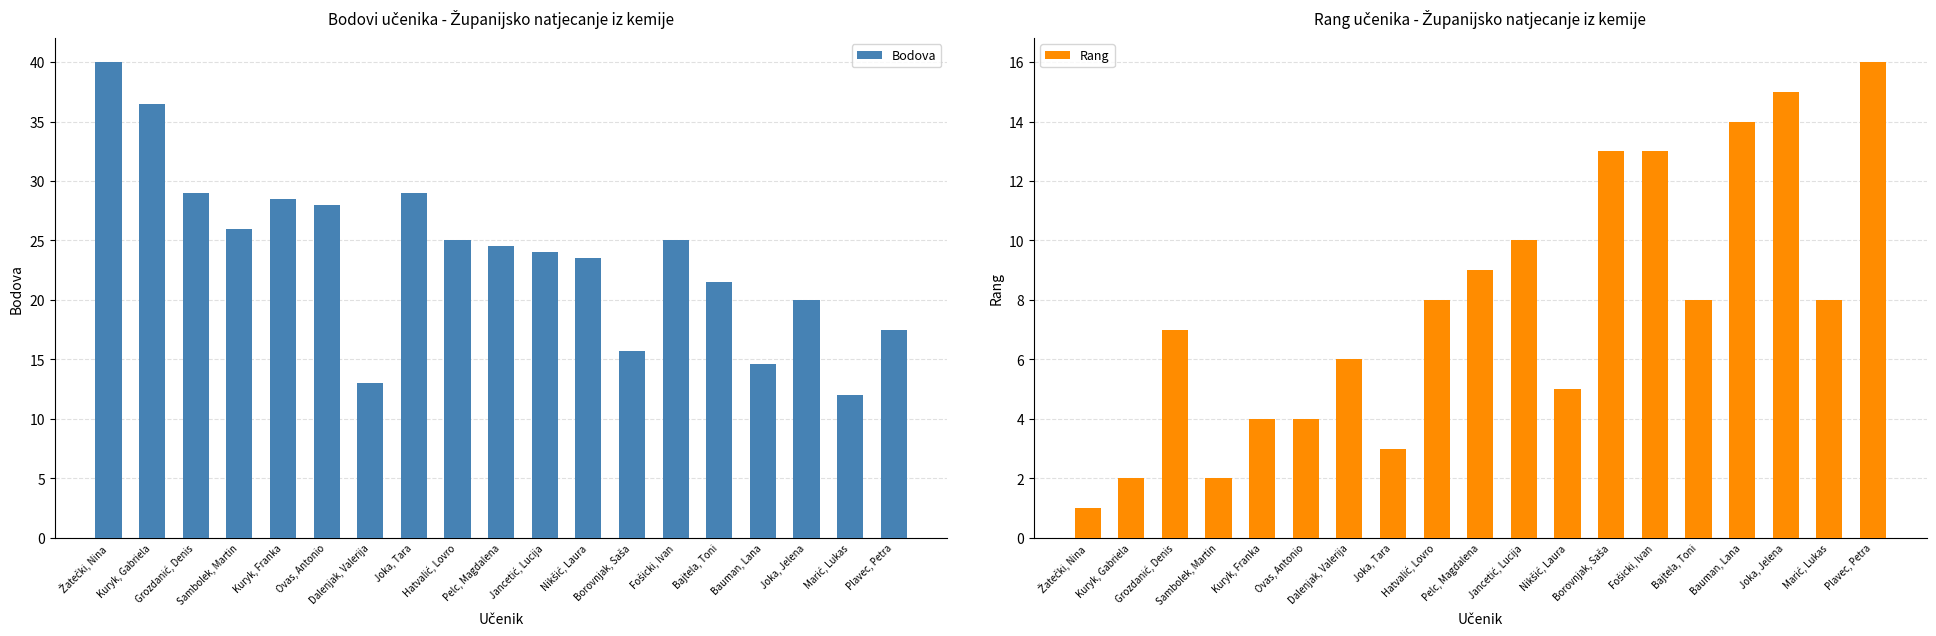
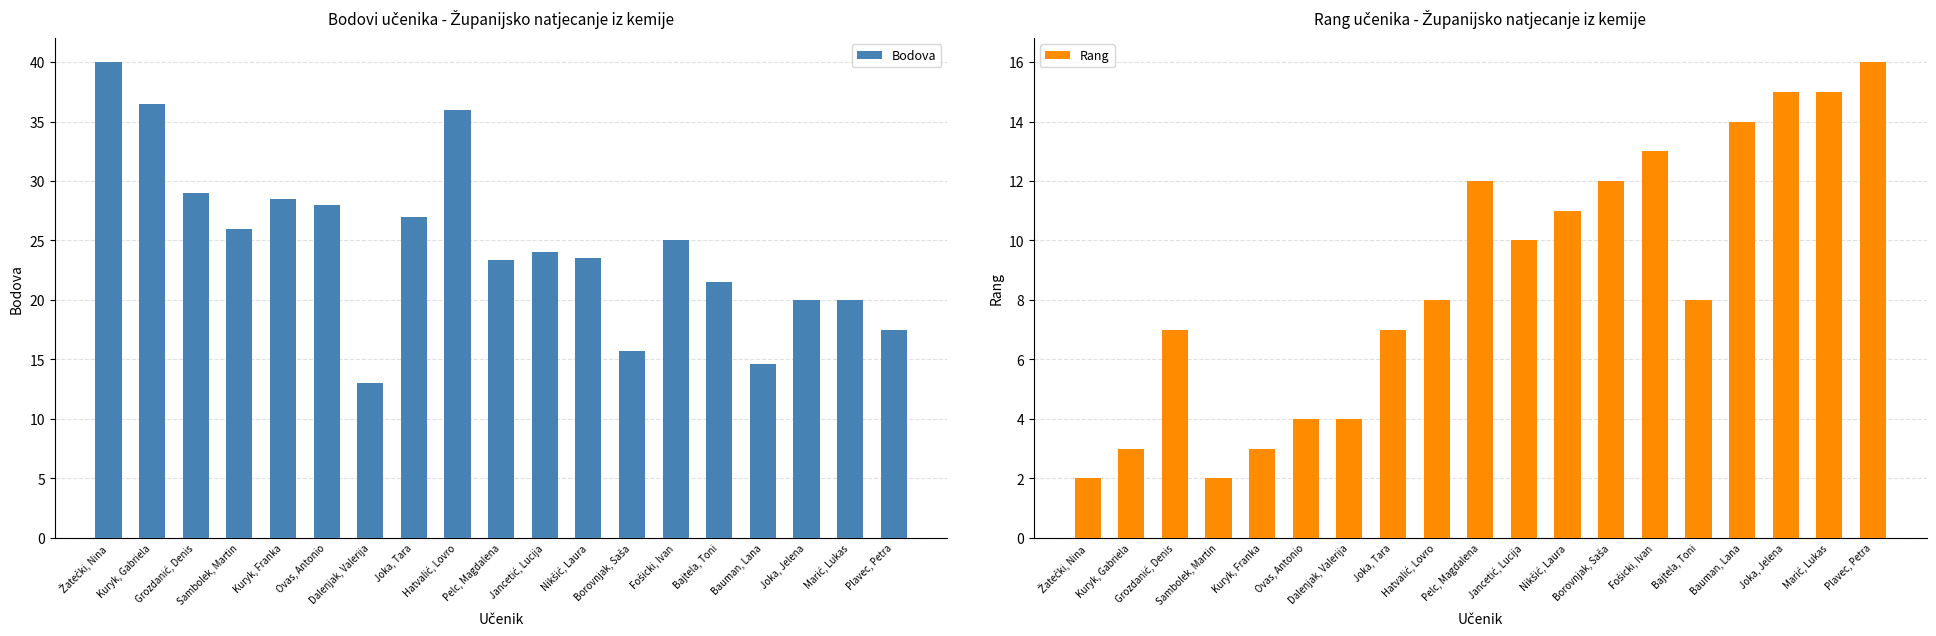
Bodovi učenika - Županijsko natjecanje iz kemije, Joka, Tara: 29 -> 27
Bodovi učenika - Županijsko natjecanje iz kemije, Hatvalić, Lovro: 25 -> 36
Bodovi učenika - Županijsko natjecanje iz kemije, Pelc, Magdalena: 24.5 -> 23.4
Bodovi učenika - Županijsko natjecanje iz kemije, Marić, Lukas: 12 -> 20
Rang učenika - Županijsko natjecanje iz kemije, Žatečki, Nina: 1 -> 2
Rang učenika - Županijsko natjecanje iz kemije, Kuryk, Gabriela: 2 -> 3
Rang učenika - Županijsko natjecanje iz kemije, Kuryk, Franka: 4 -> 3
Rang učenika - Županijsko natjecanje iz kemije, Dalenjak, Valerija: 6 -> 4
Rang učenika - Županijsko natjecanje iz kemije, Joka, Tara: 3 -> 7
Rang učenika - Županijsko natjecanje iz kemije, Pelc, Magdalena: 9 -> 12
Rang učenika - Županijsko natjecanje iz kemije, Nikšić, Laura: 5 -> 11
Rang učenika - Županijsko natjecanje iz kemije, Borovnjak, Saša: 13 -> 12
Rang učenika - Županijsko natjecanje iz kemije, Marić, Lukas: 8 -> 15
